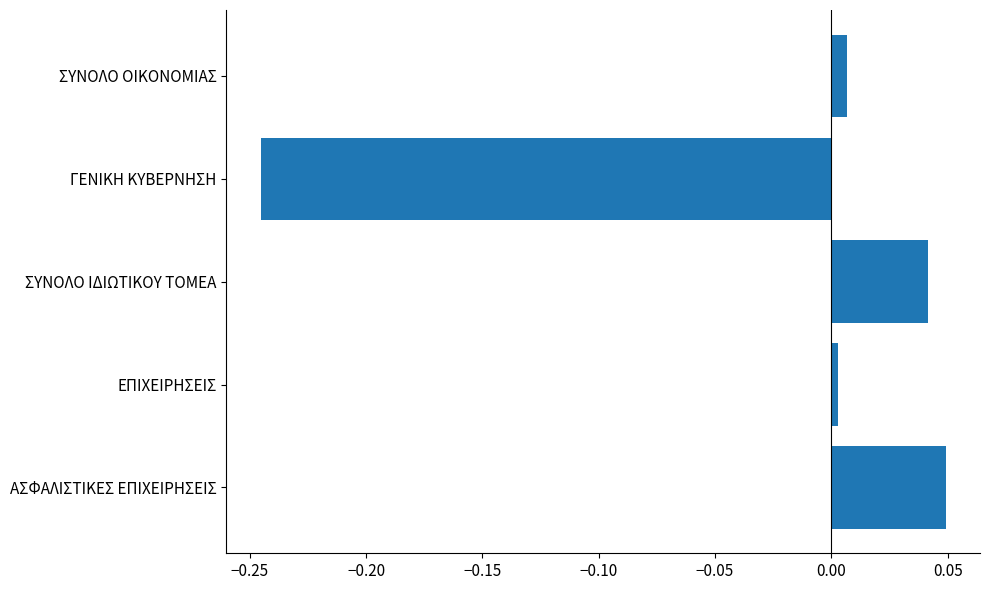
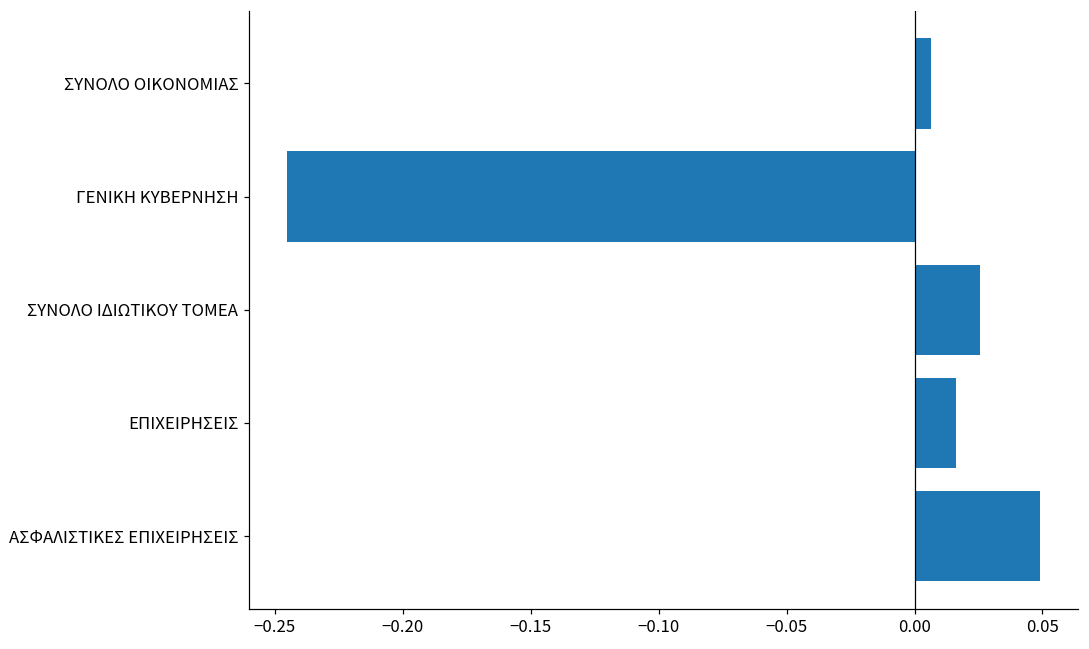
ΣΥΝΟΛΟ ΙΔΙΩΤΙΚΟΥ ΤΟΜΕΑ: 0.042 -> 0.026
ΕΠΙΧΕΙΡΗΣΕΙΣ: 0.003 -> 0.016
